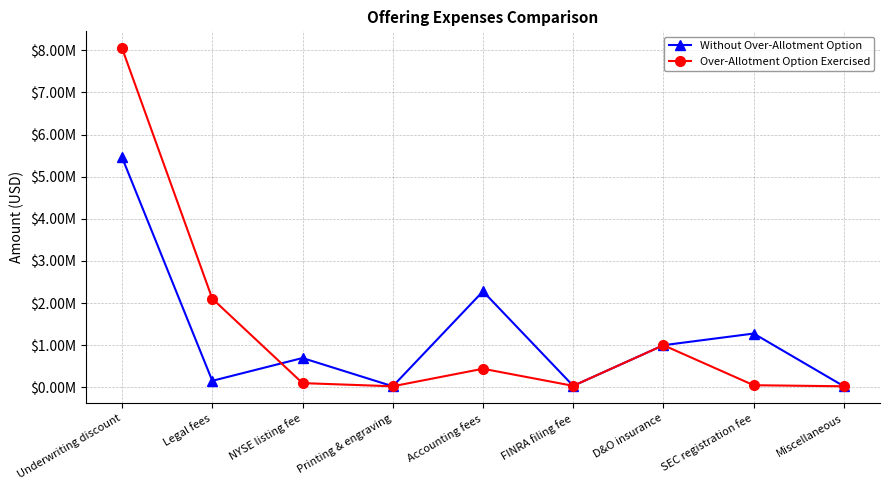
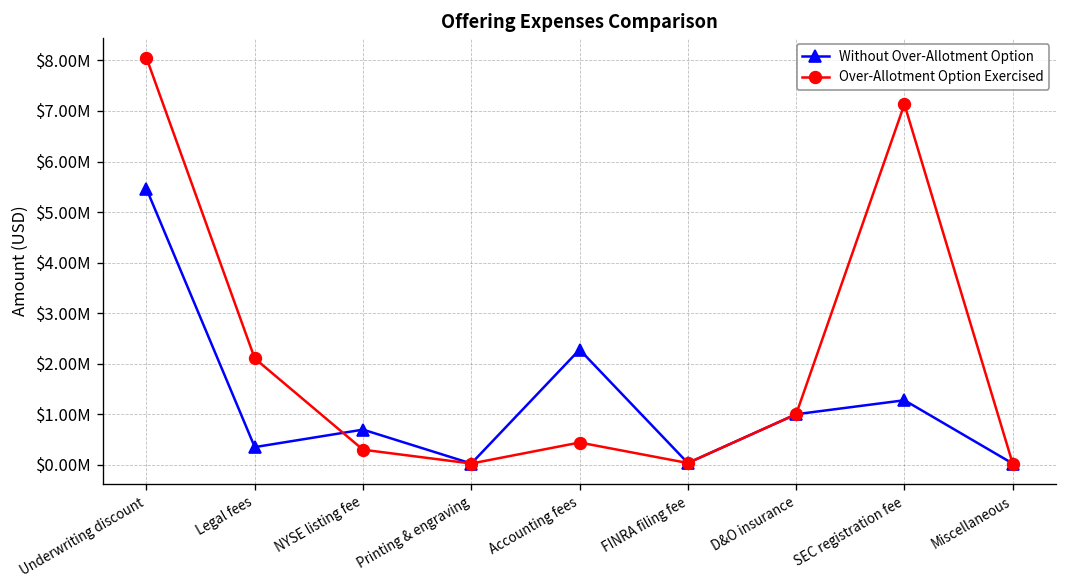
Without Over-Allotment Option, Legal fees: $200000 -> $400000
Over-Allotment Option Exercised, NYSE listing fee: $100000 -> $300000
Over-Allotment Option Exercised, SEC registration fee: $100000 -> $7100000
